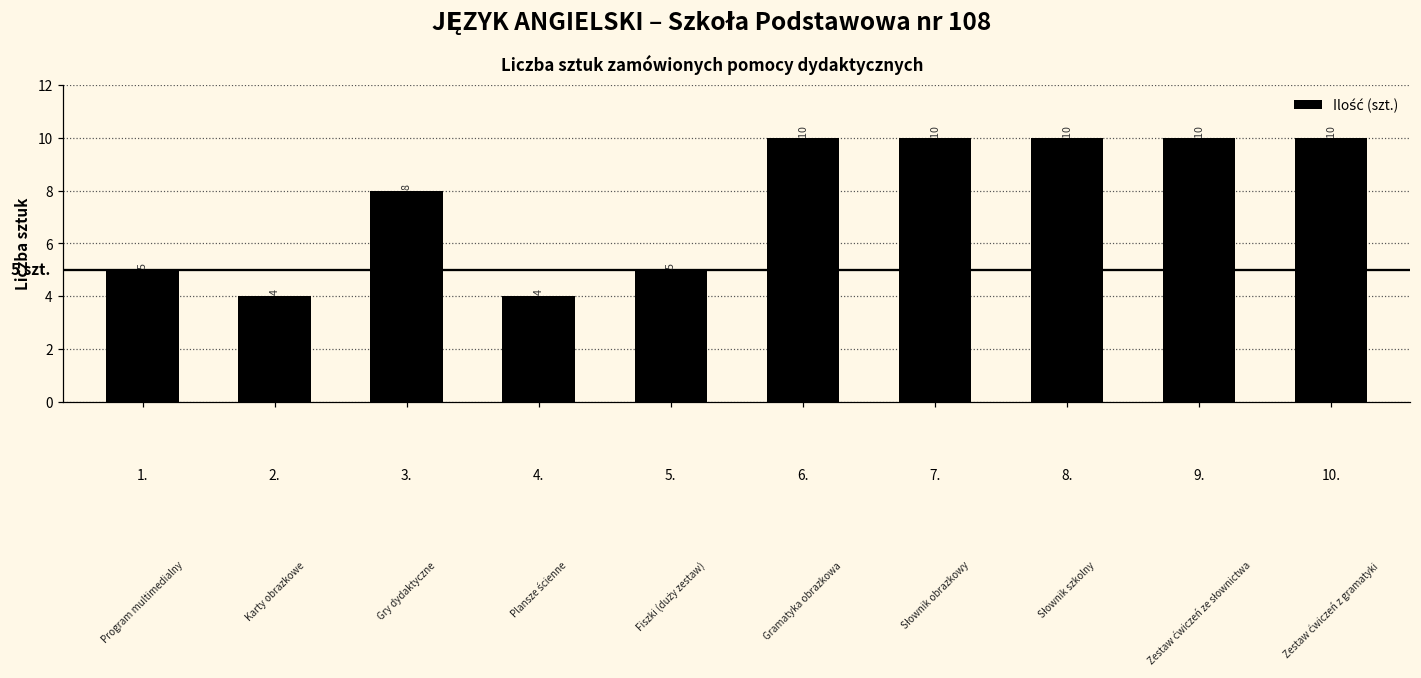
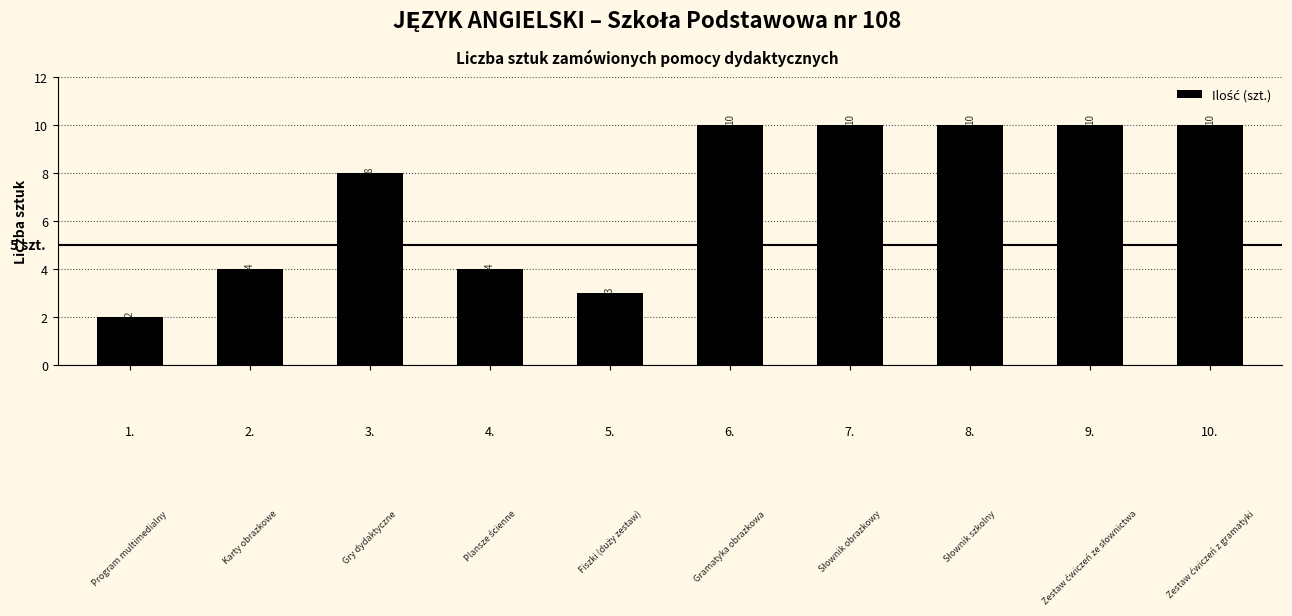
1.: 5 -> 2
5.: 5 -> 3
